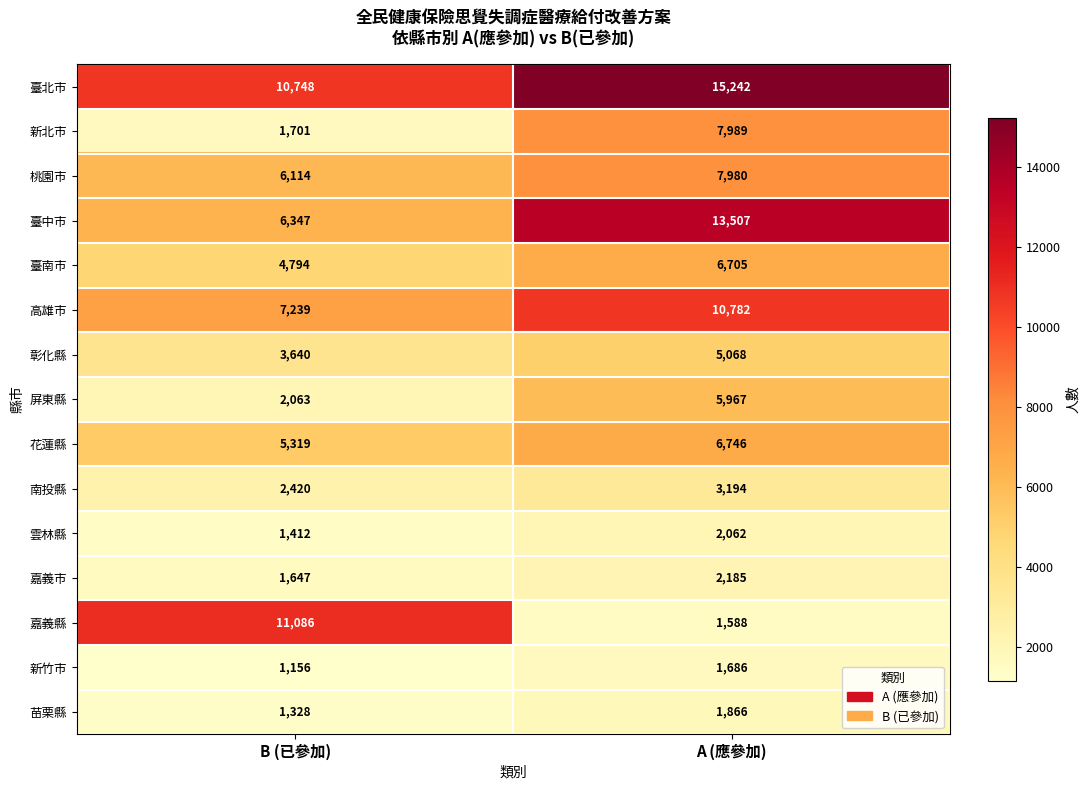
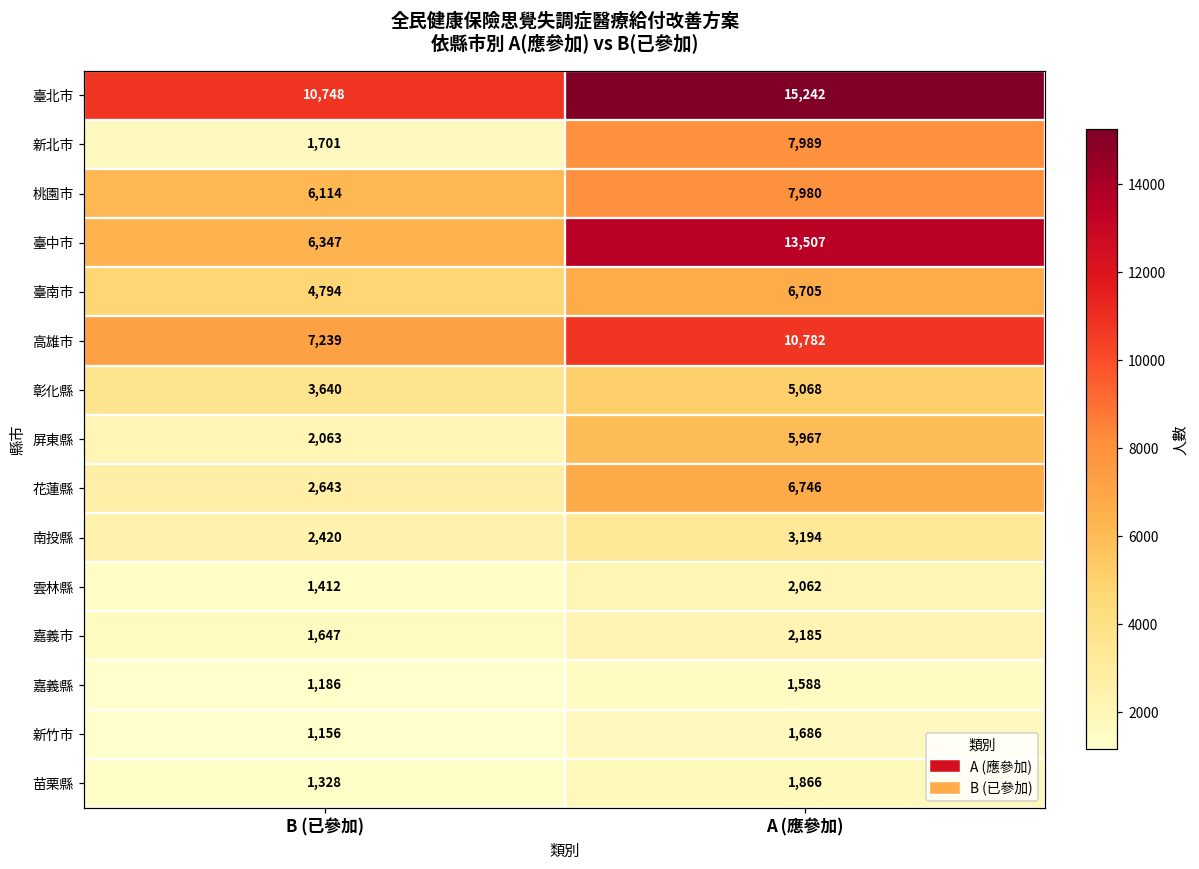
花蓮縣, B (已參加): 5,319 -> 2,643
嘉義縣, B (已參加): 11,086 -> 1,186
